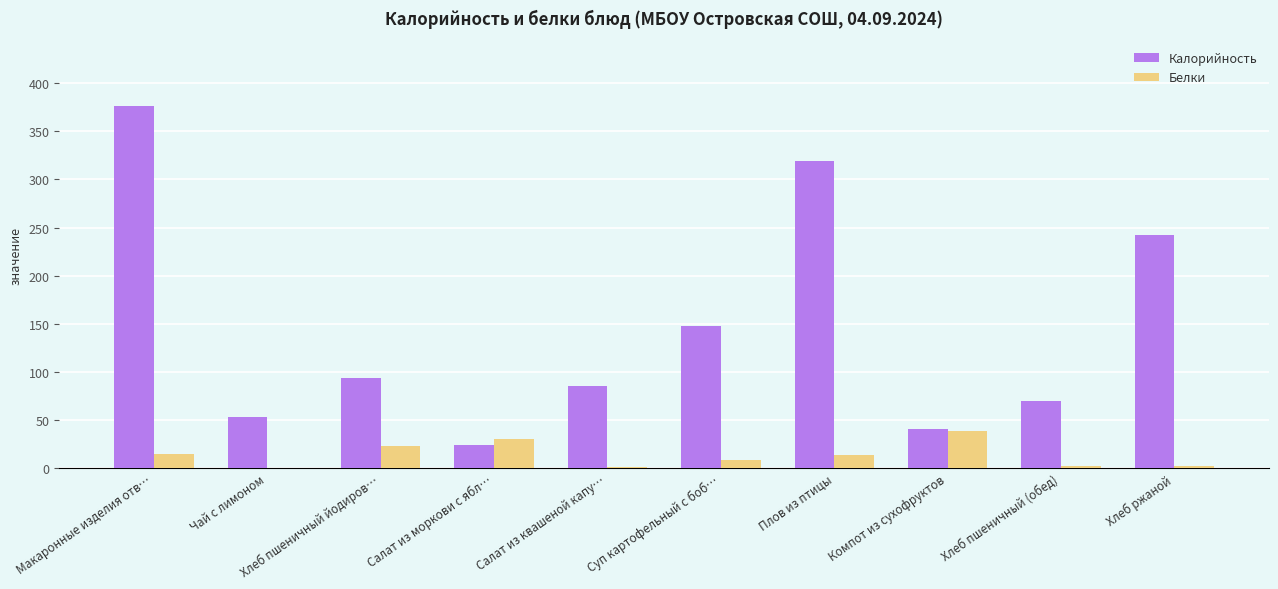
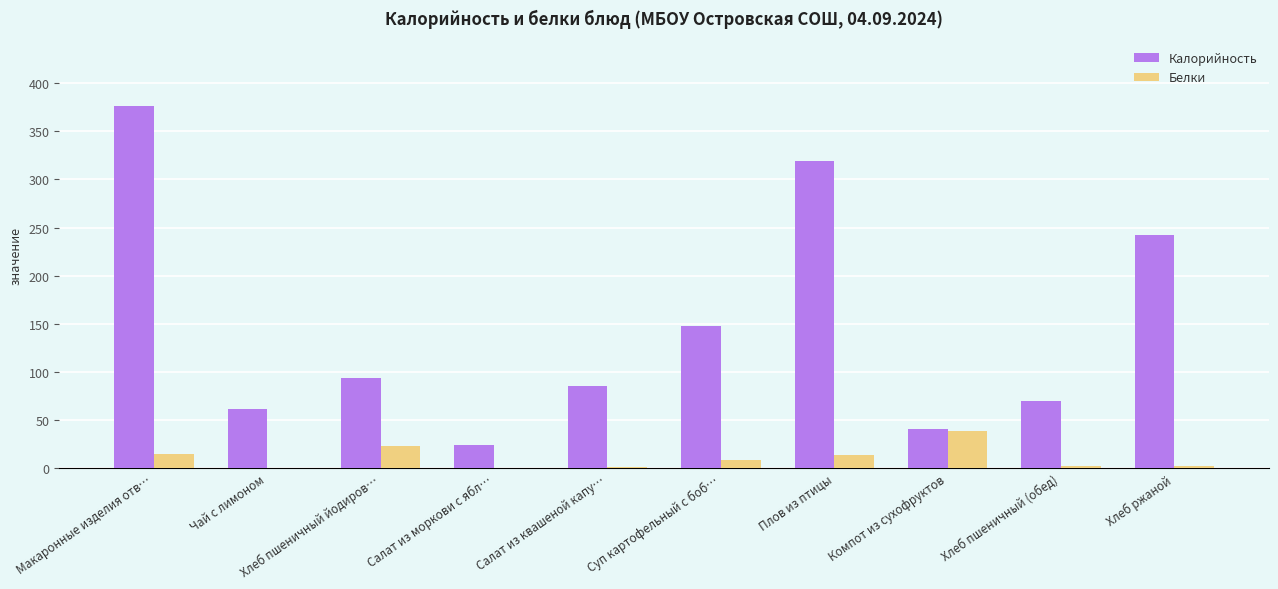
Калорийность, Чай с лимоном: 50 -> 60
Белки, Салат из моркови с ябл…: 30 -> 0
